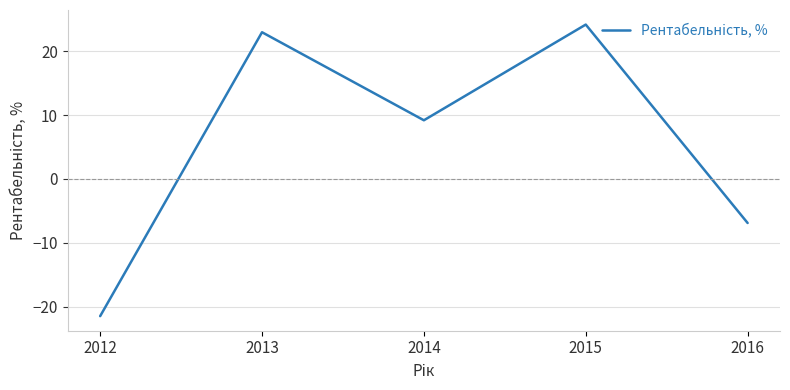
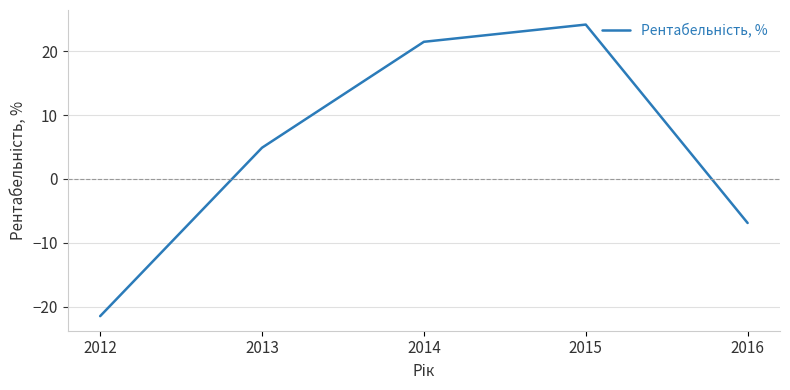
2013: 23 -> 5
2014: 9 -> 22
